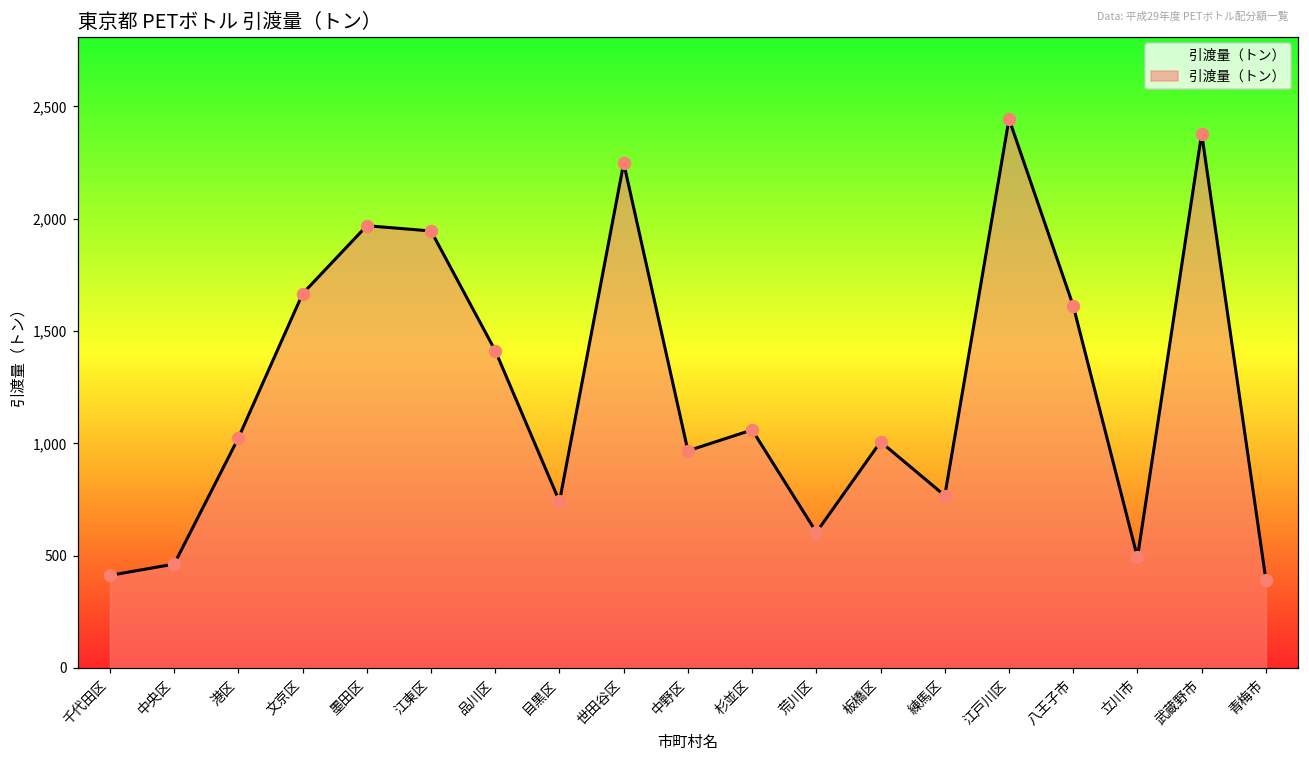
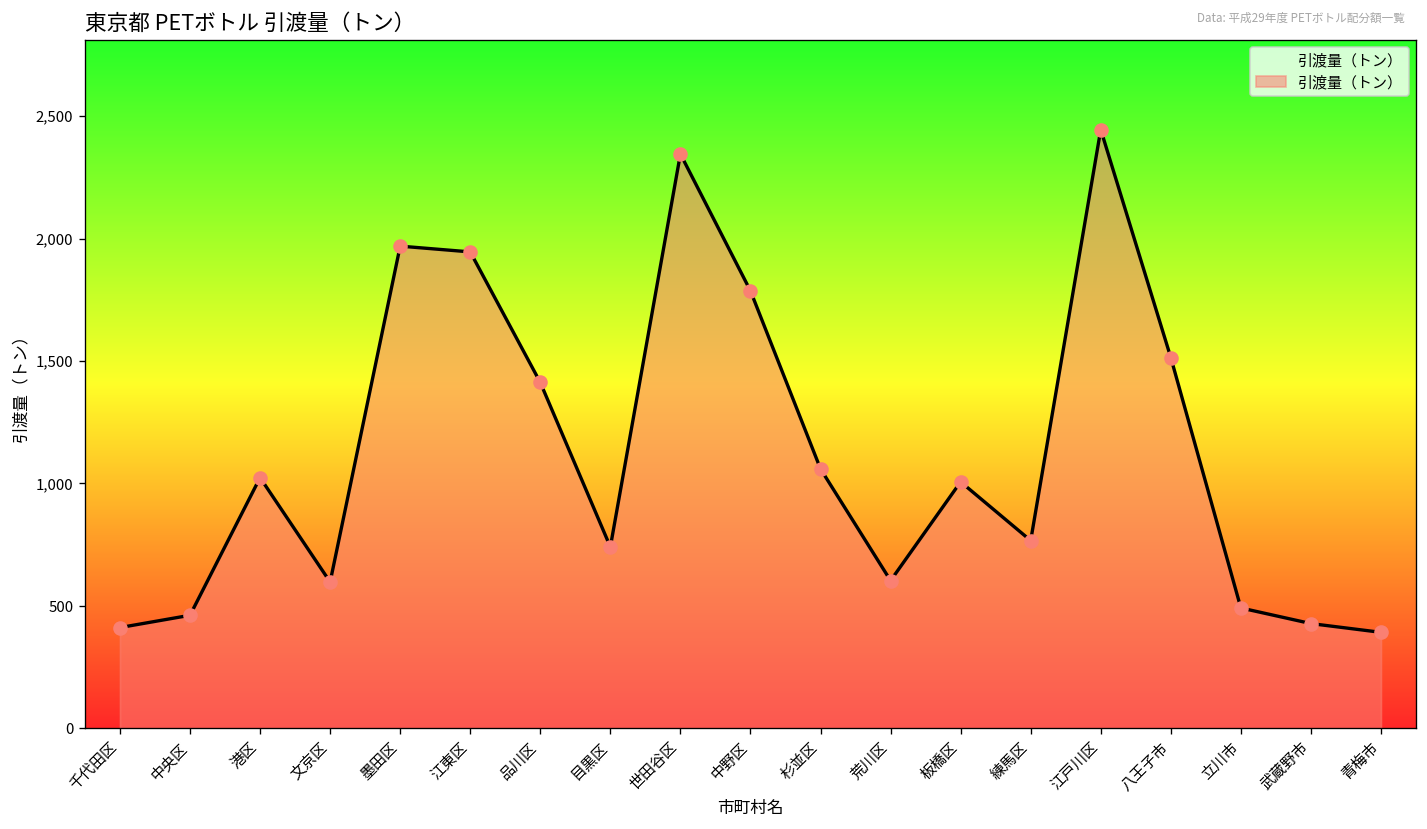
文京区: 1,670 -> 600
世田谷区: 2,250 -> 2,350
中野区: 970 -> 1,790
八王子市: 1,610 -> 1,510
武蔵野市: 2,380 -> 430
